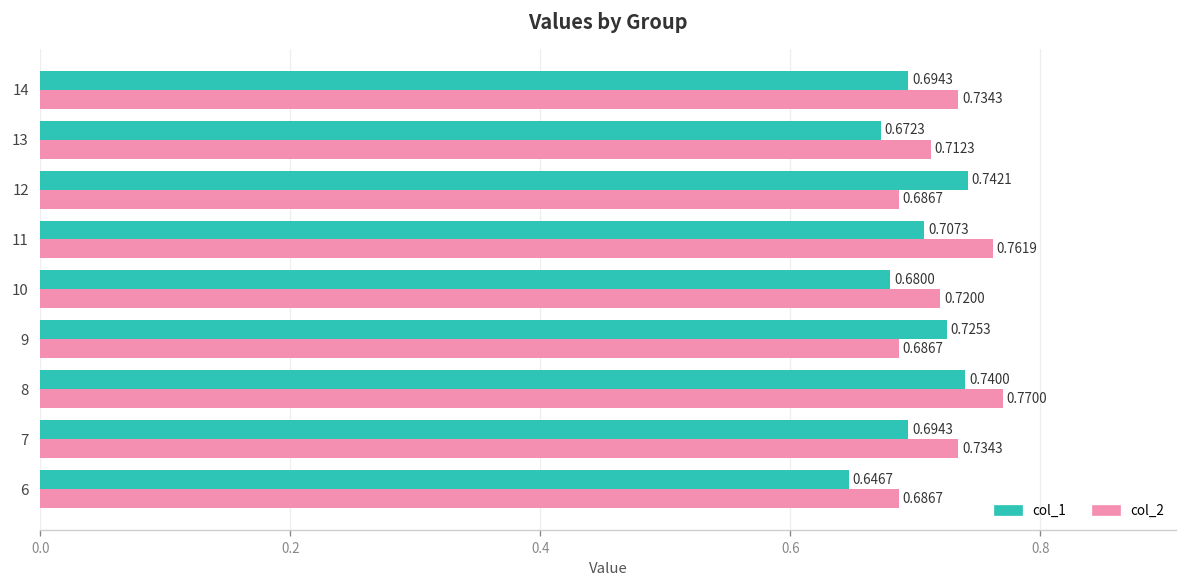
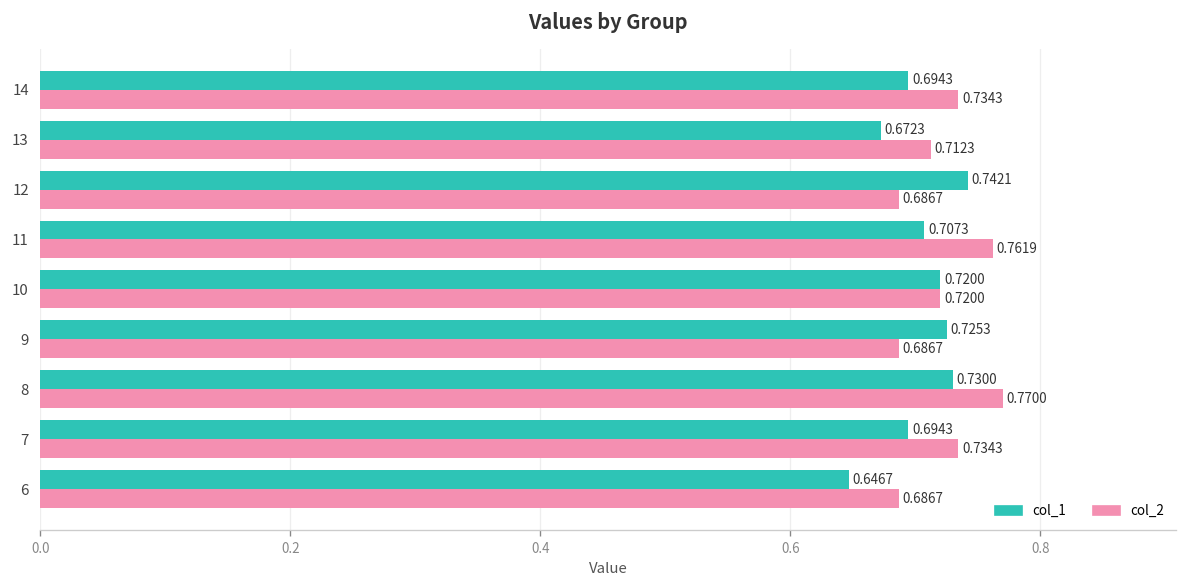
col_1, 10: 0.6800 -> 0.7200
col_1, 8: 0.7400 -> 0.7300
